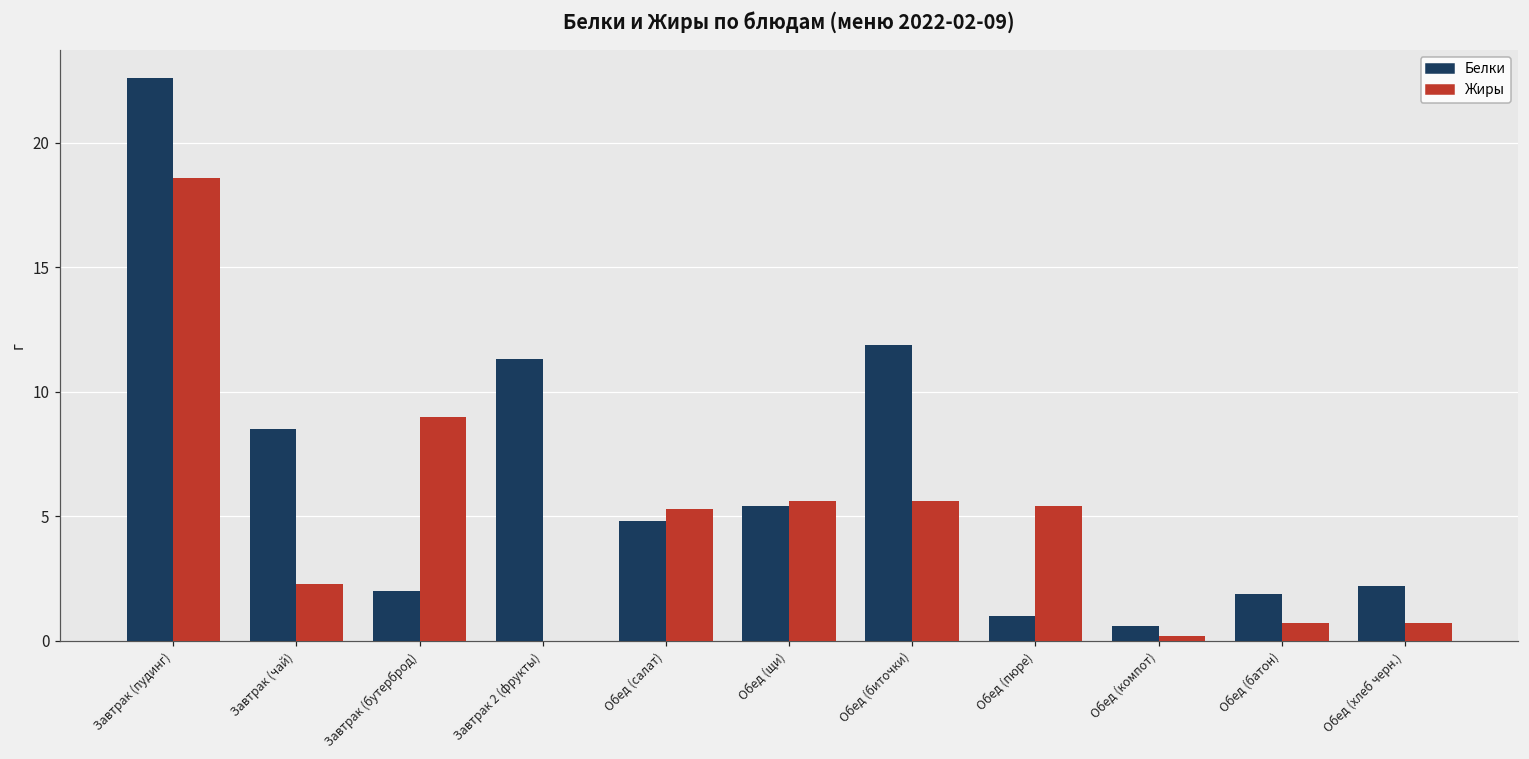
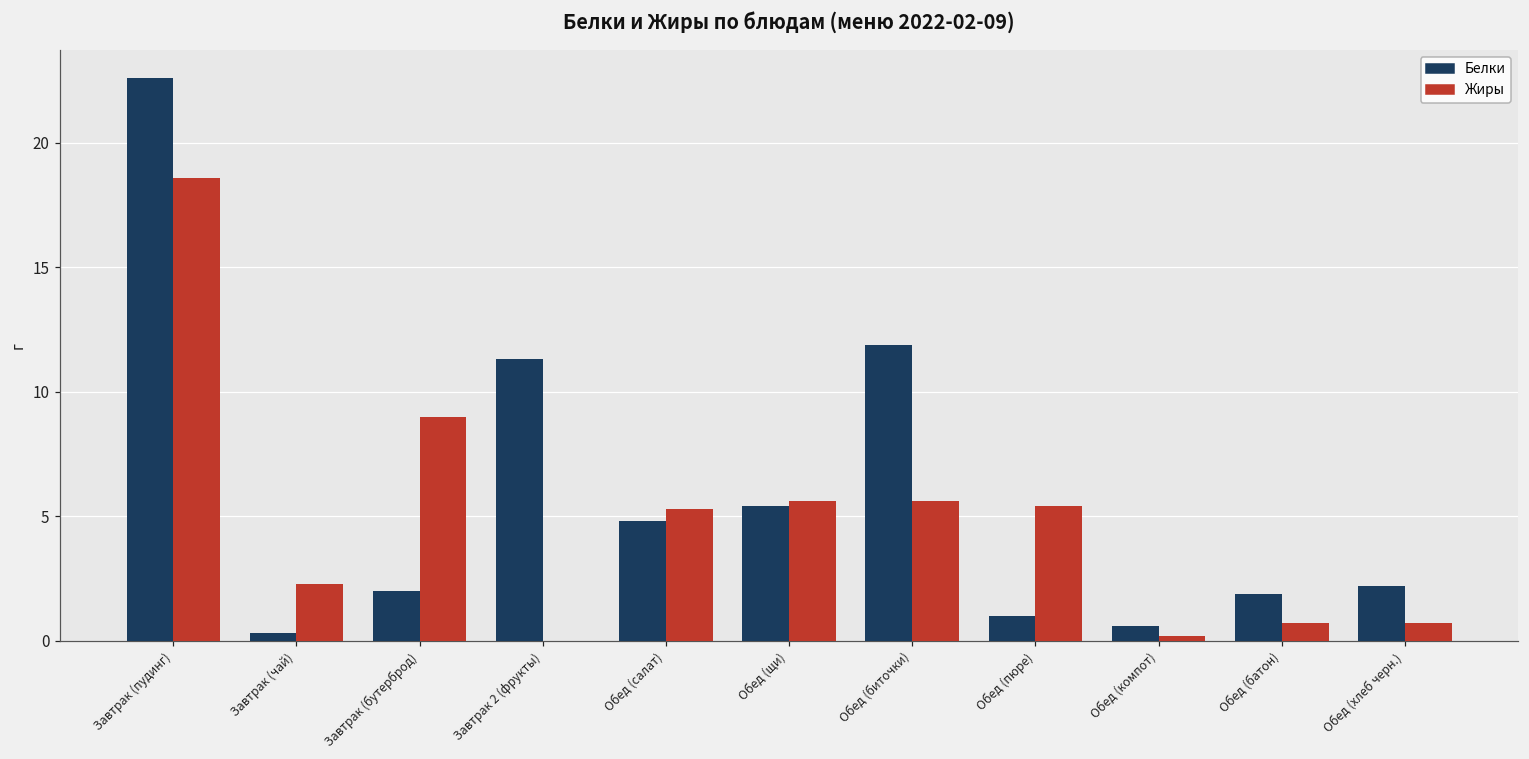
Белки, Завтрак (чай): 8.5 -> 0.3
